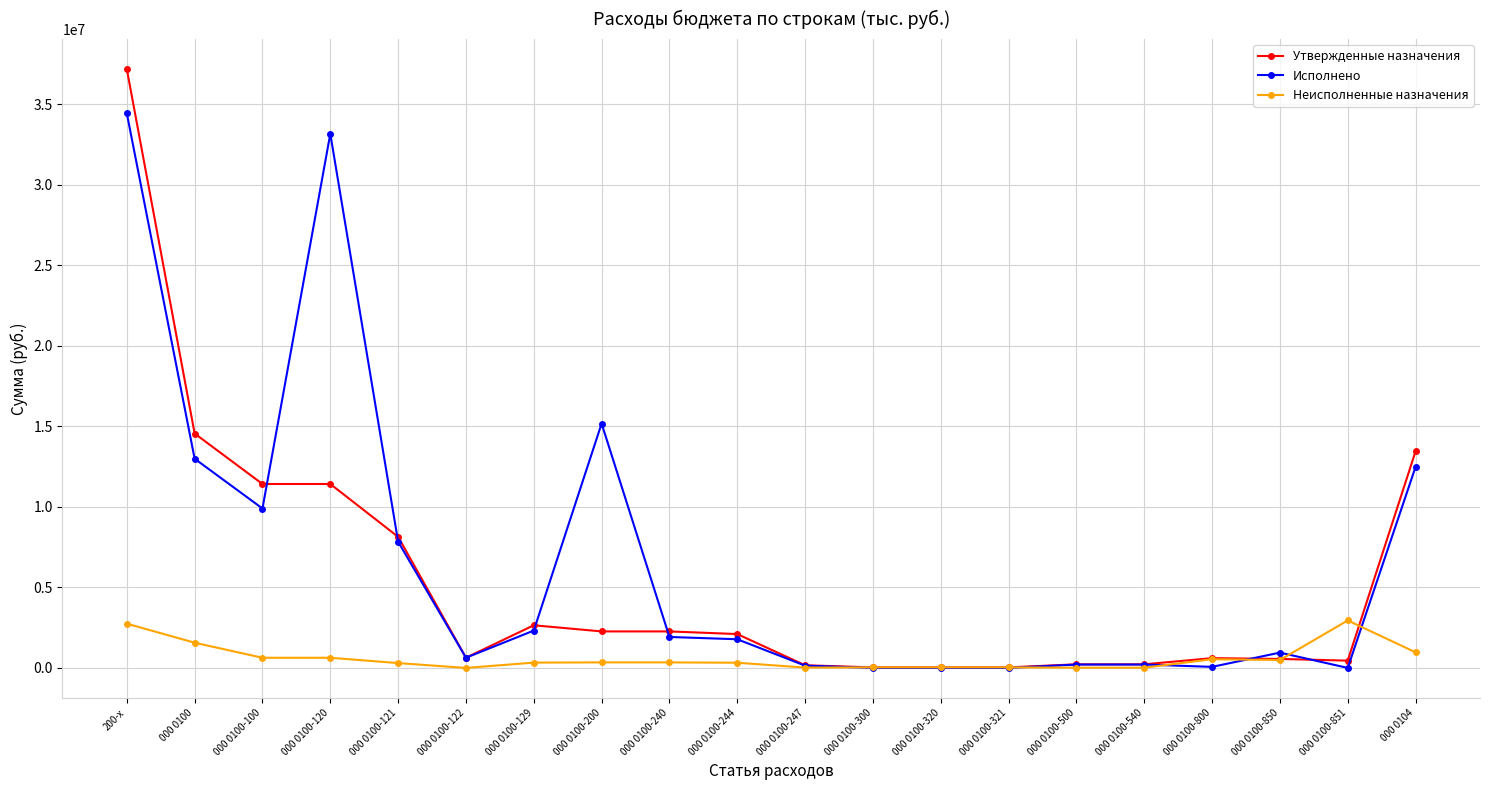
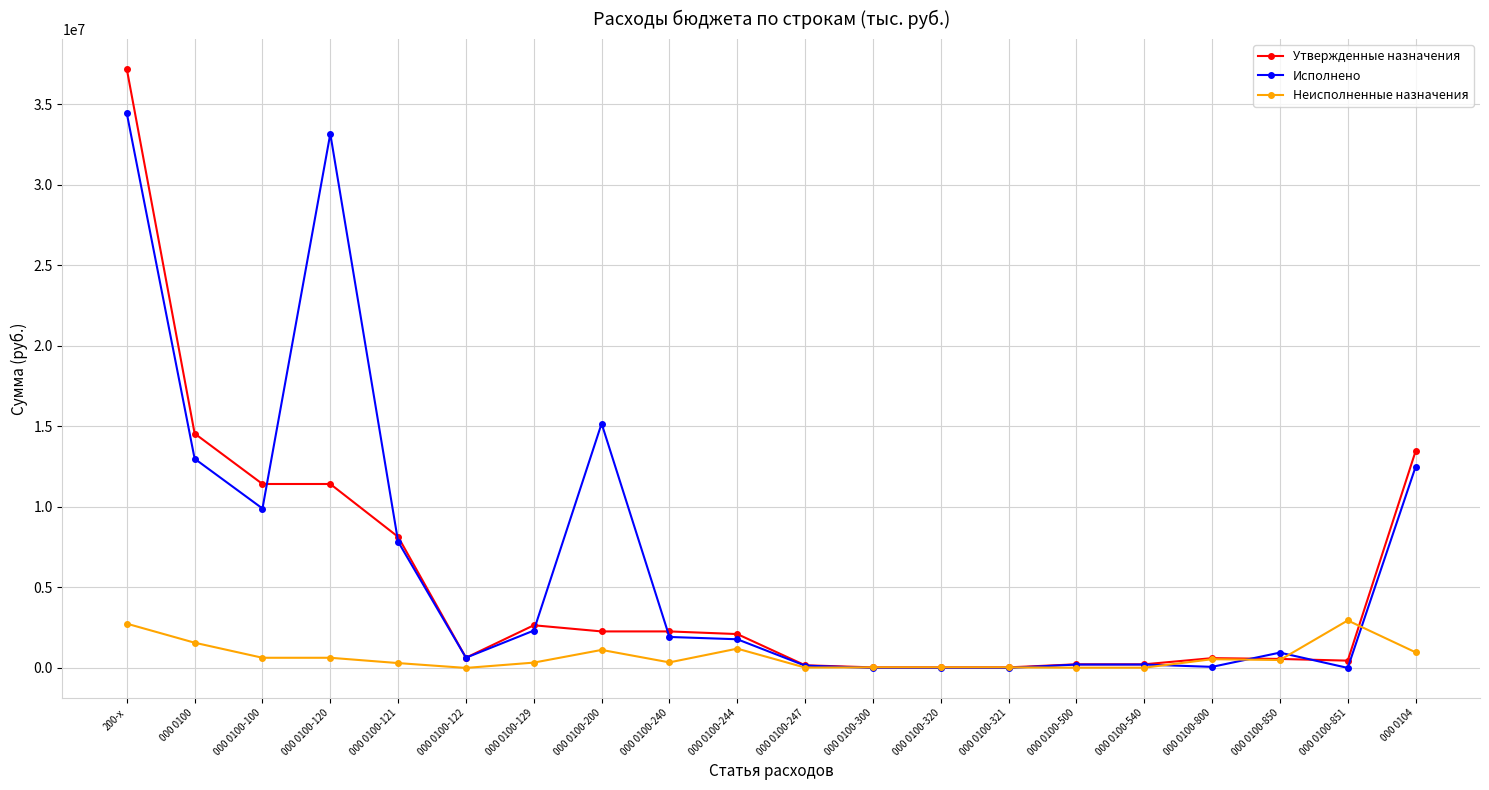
Неисполненные назначения, 000 0100-200: 300000 -> 1100000
Неисполненные назначения, 000 0100-244: 300000 -> 1200000
